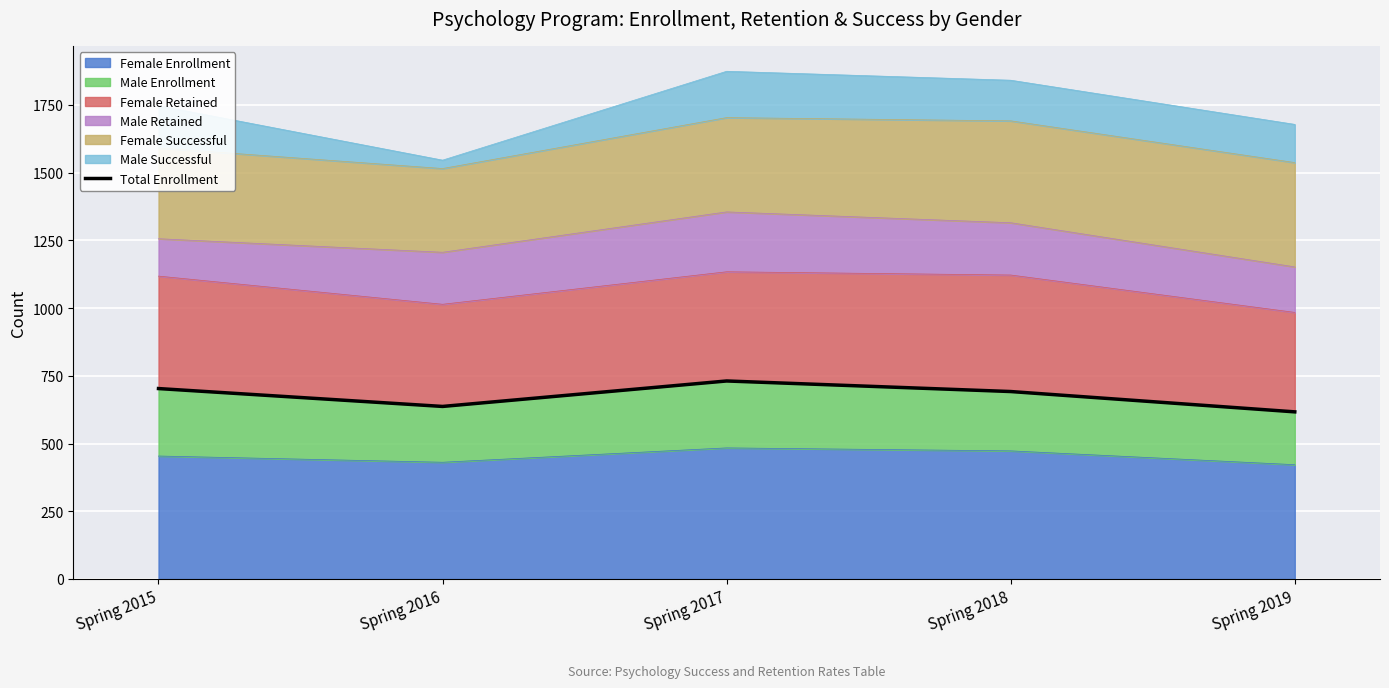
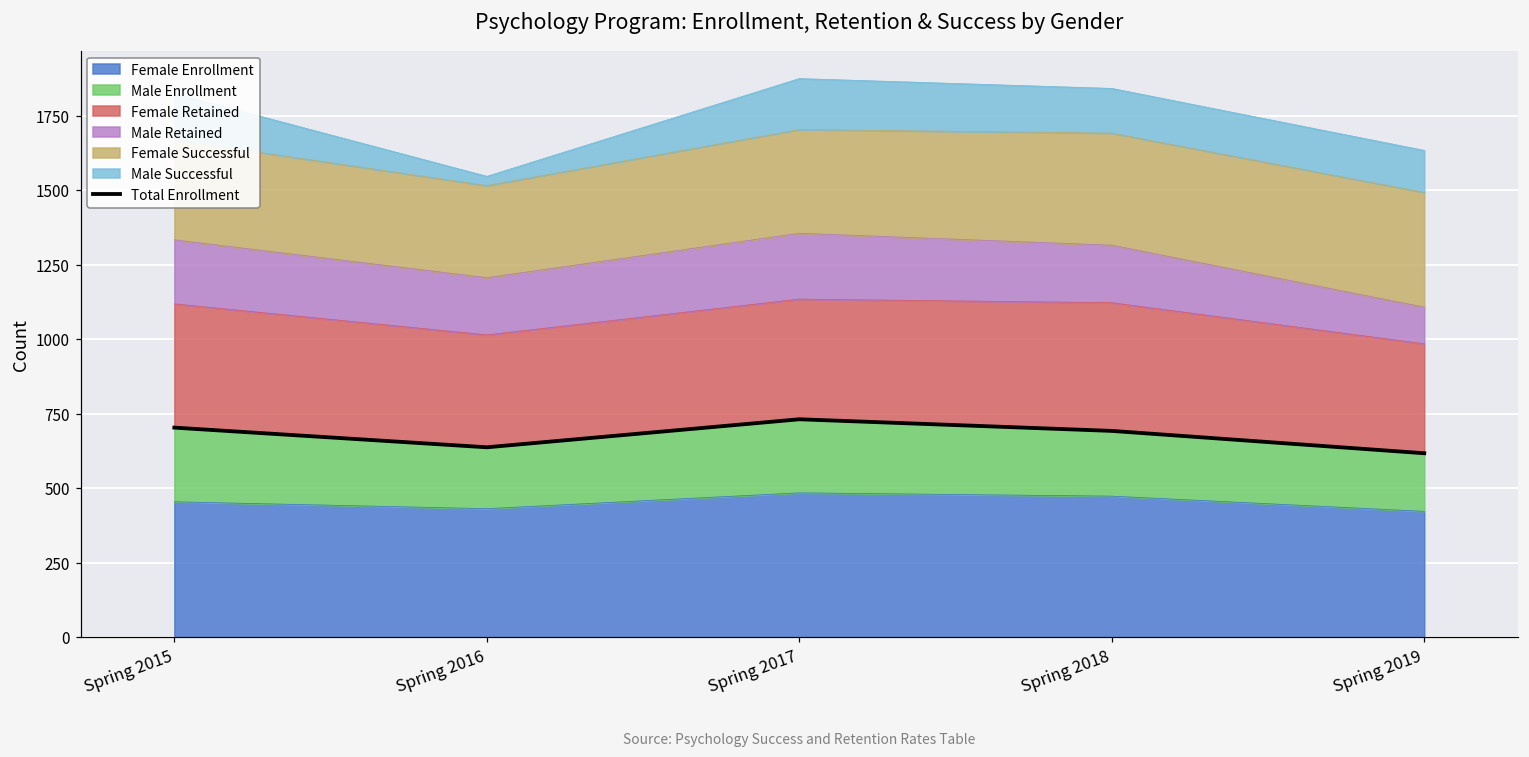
Male Retained, Spring 2015: 140 -> 220
Male Retained, Spring 2019: 170 -> 120
